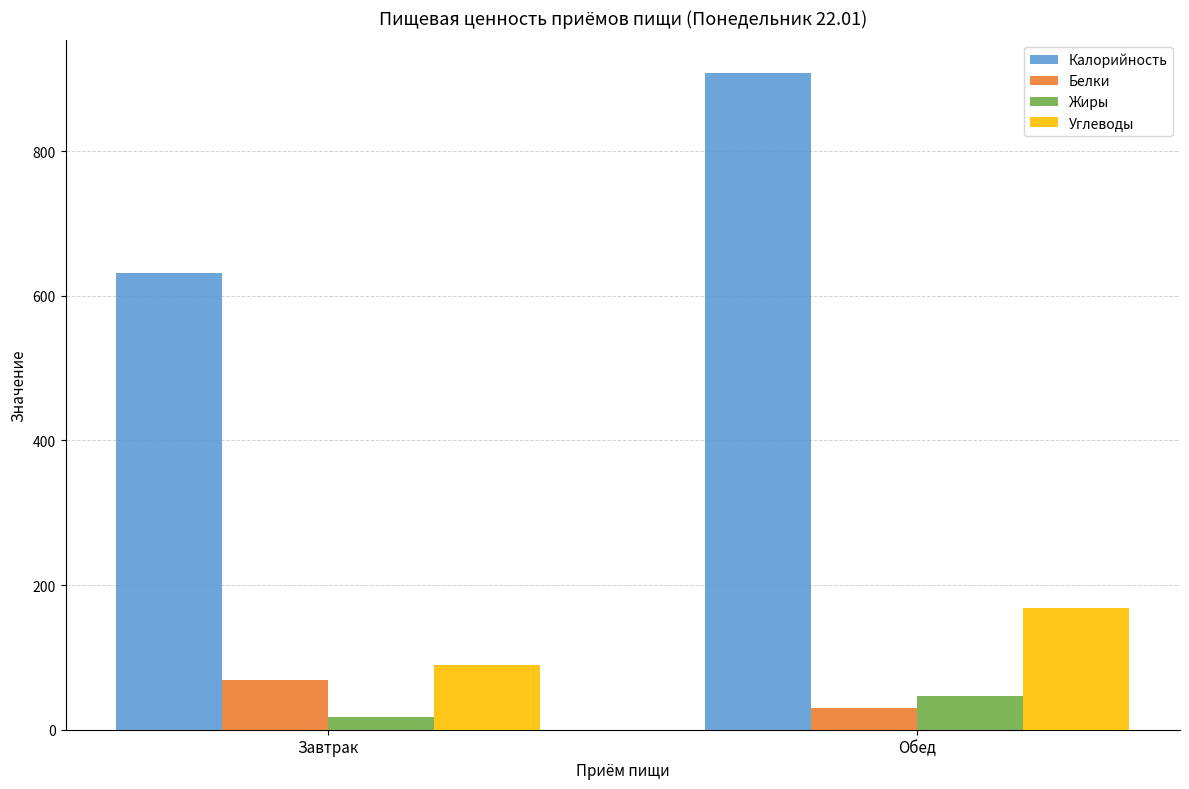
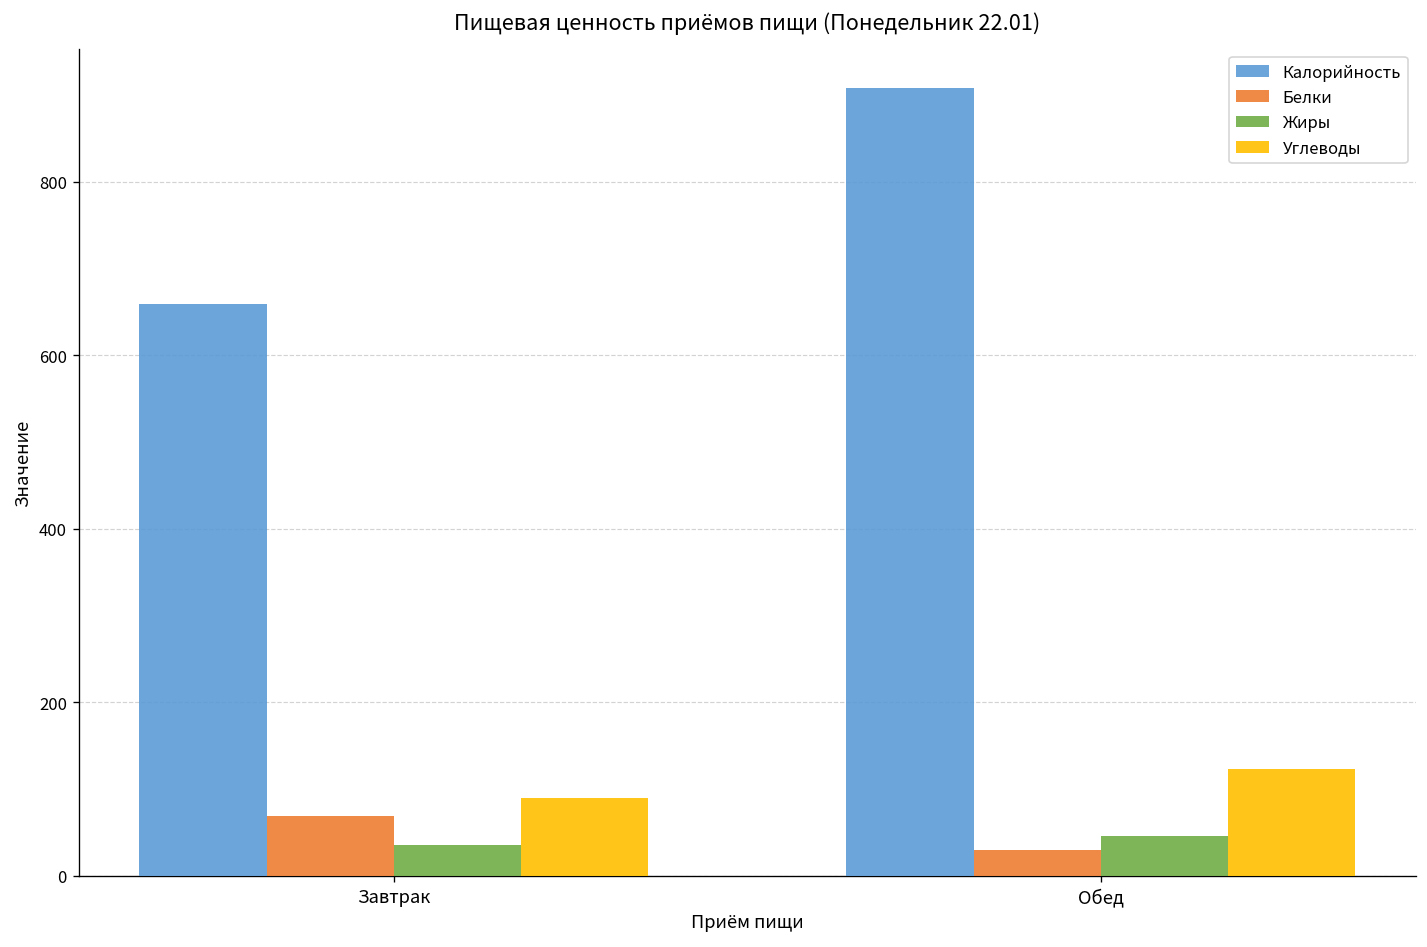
Калорийность, Завтрак: 630 -> 660
Жиры, Завтрак: 20 -> 40
Углеводы, Обед: 170 -> 120
